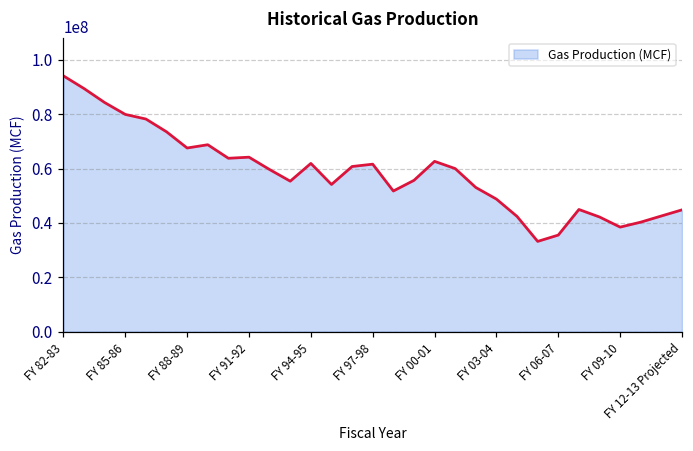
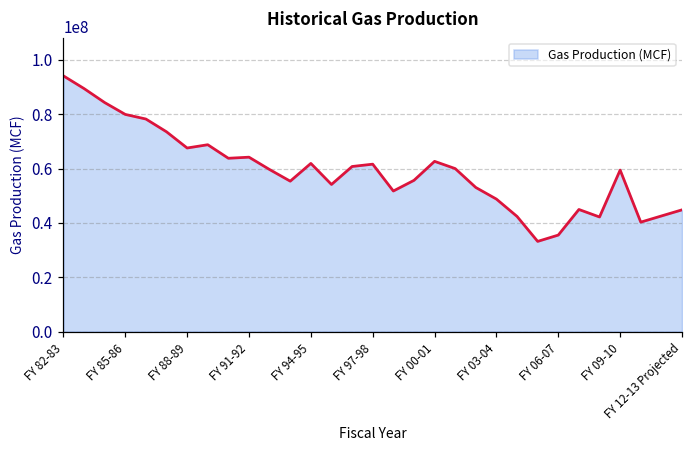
FY 09-10: 38000000 -> 59000000
